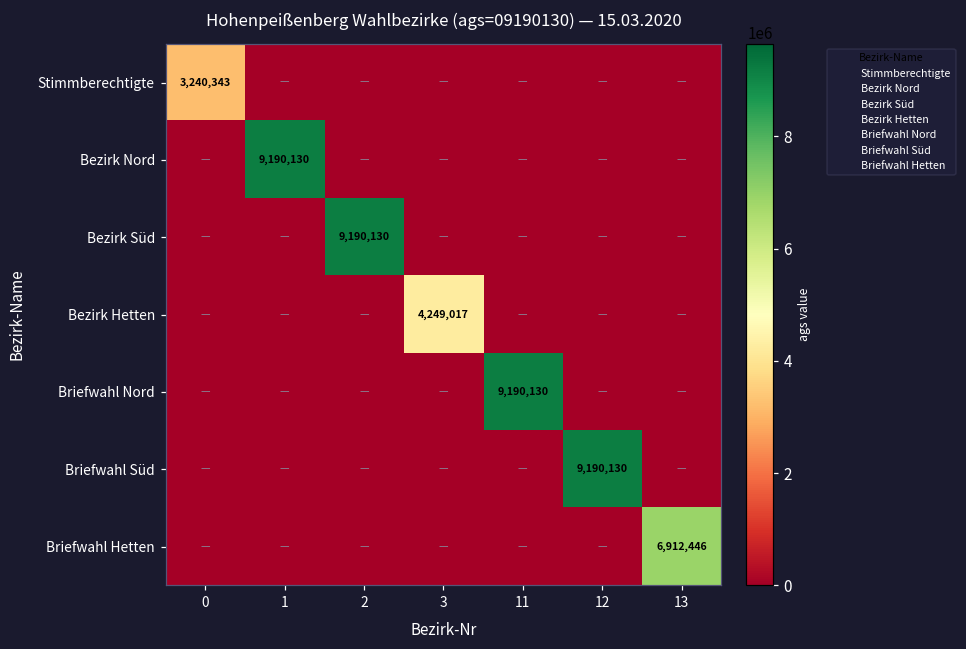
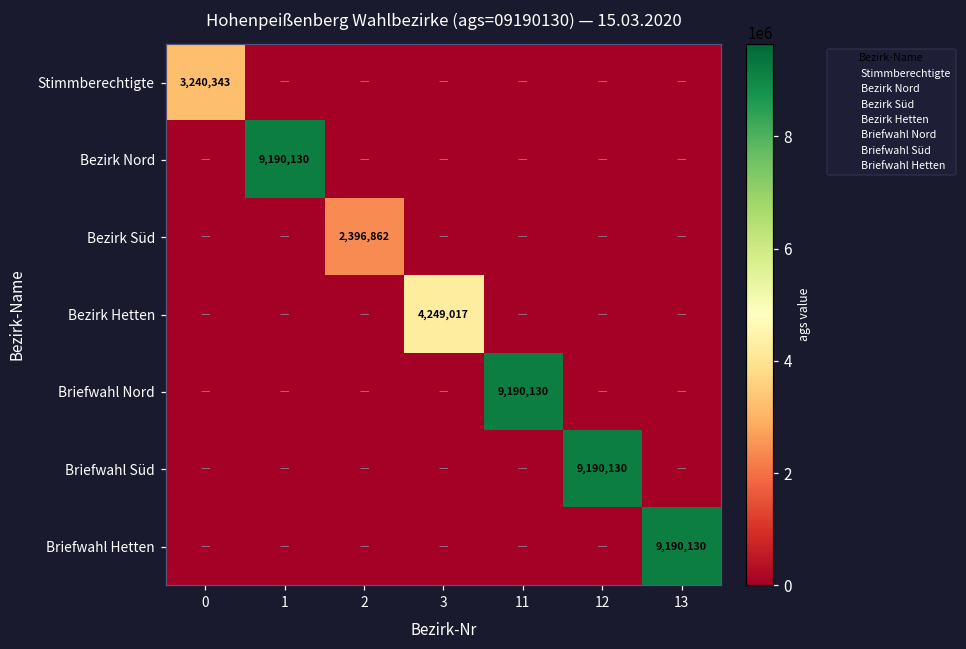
Bezirk Süd, 2: 9,190,130 -> 2,396,862
Briefwahl Hetten, 13: 6,912,446 -> 9,190,130
